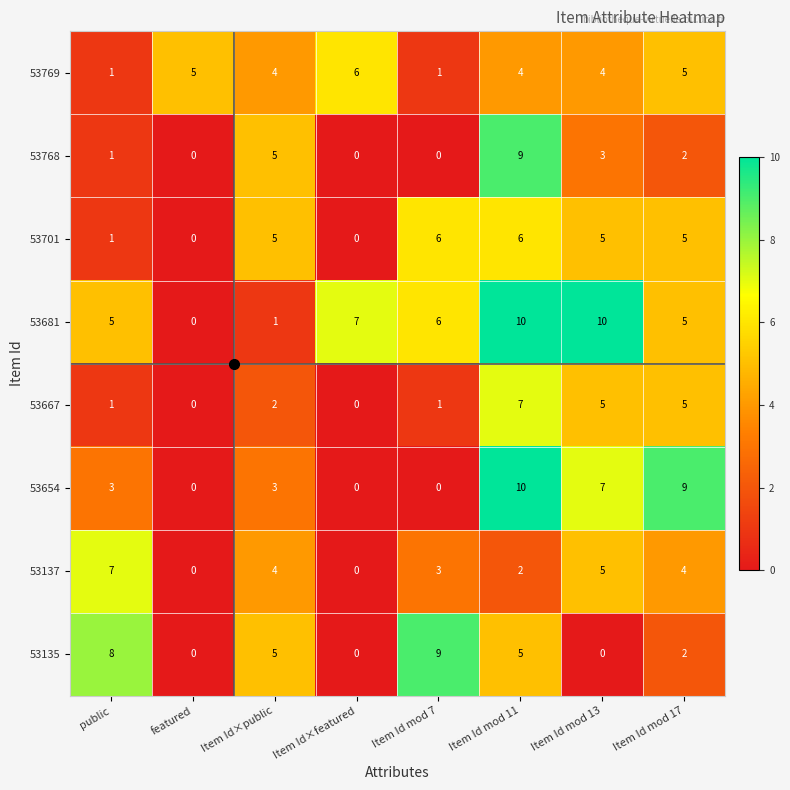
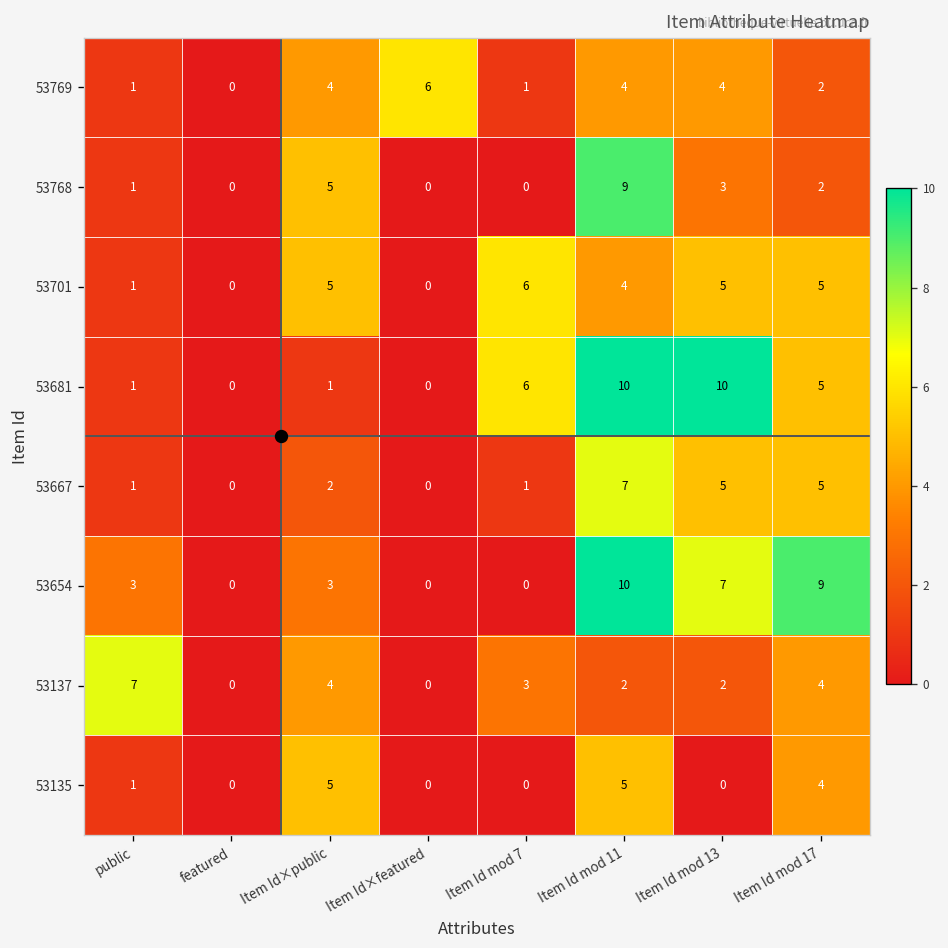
53769, featured: 5 -> 0
53769, Item Id mod 17: 5 -> 2
53701, Item Id mod 11: 6 -> 4
53681, public: 5 -> 1
53681, Item Id×featured: 7 -> 0
53137, Item Id mod 13: 5 -> 2
53135, public: 8 -> 1
53135, Item Id mod 7: 9 -> 0
53135, Item Id mod 17: 2 -> 4
